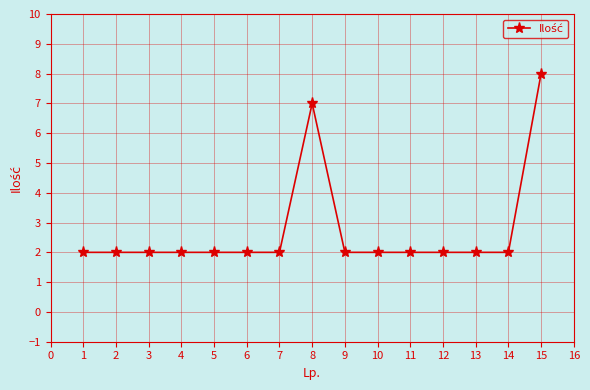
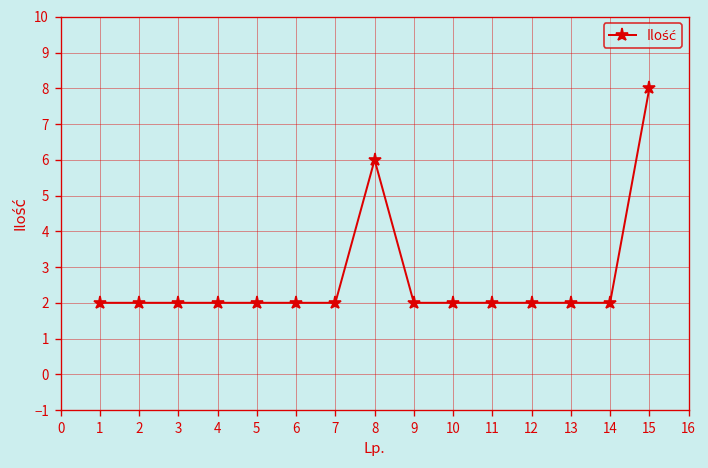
8: 7 -> 6
